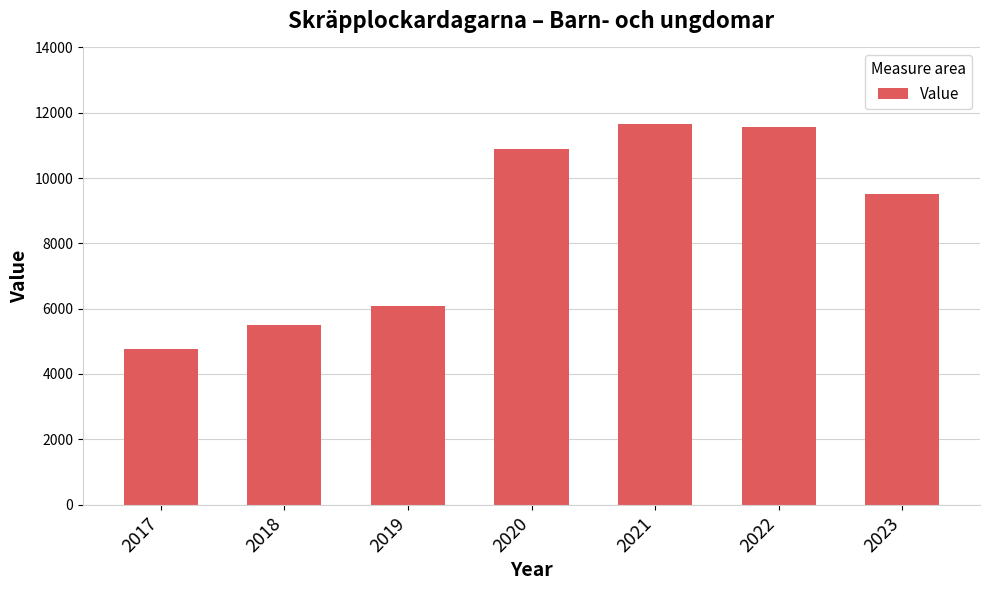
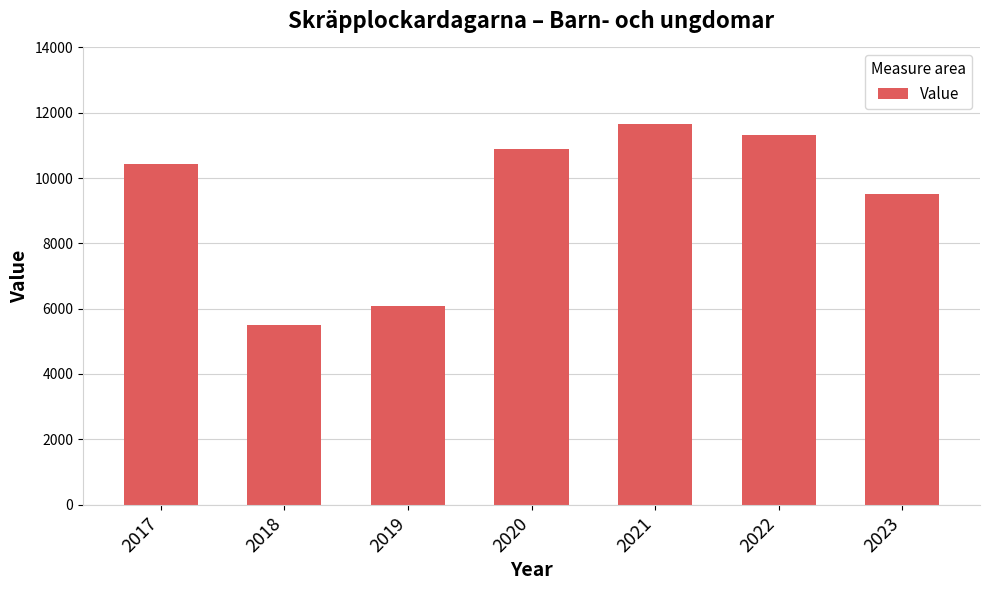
2017: 4800 -> 10400
2022: 11600 -> 11300
